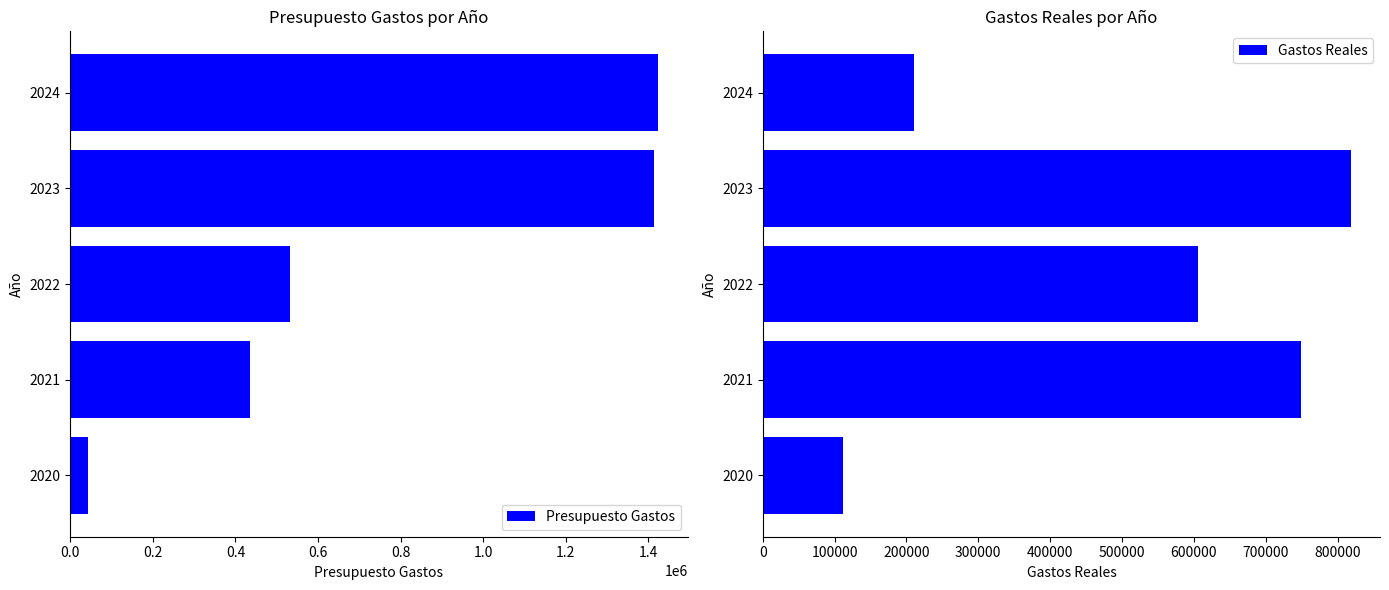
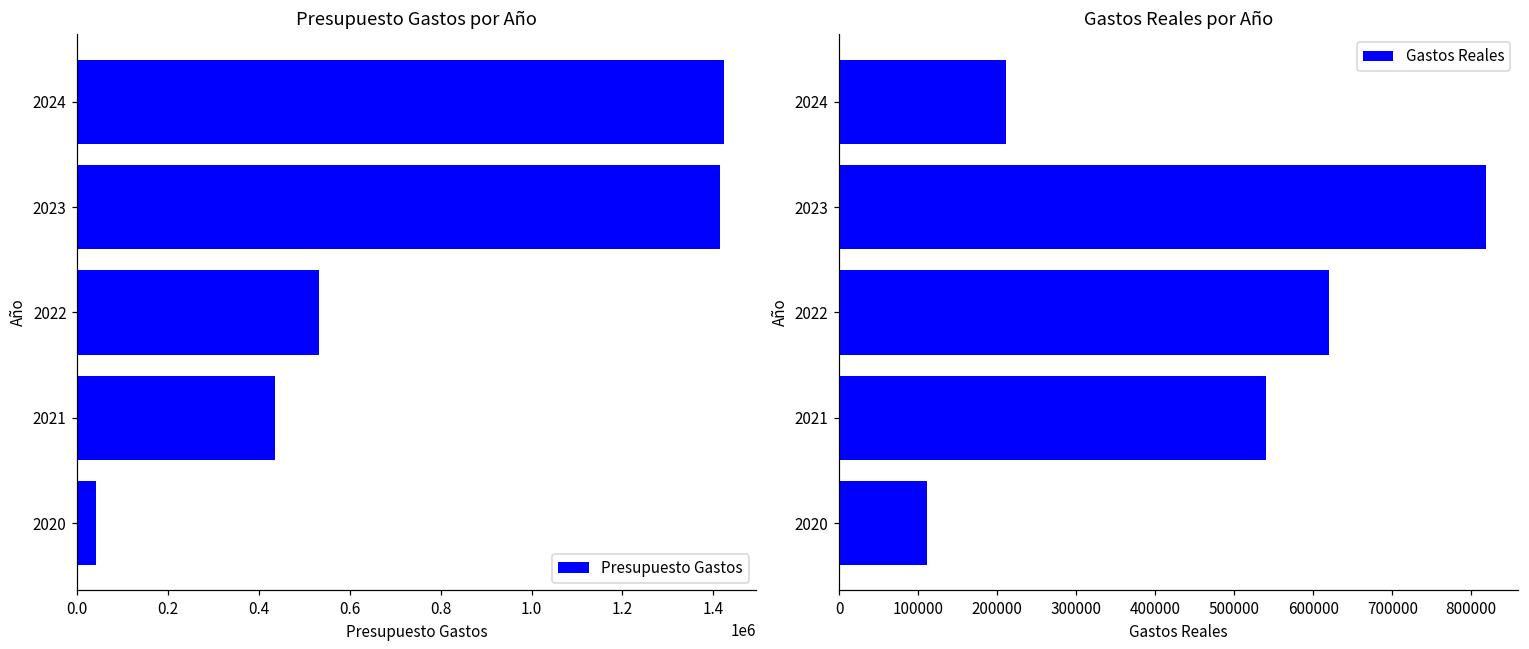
Gastos Reales por Año, 2022: 610000 -> 620000
Gastos Reales por Año, 2021: 750000 -> 540000
